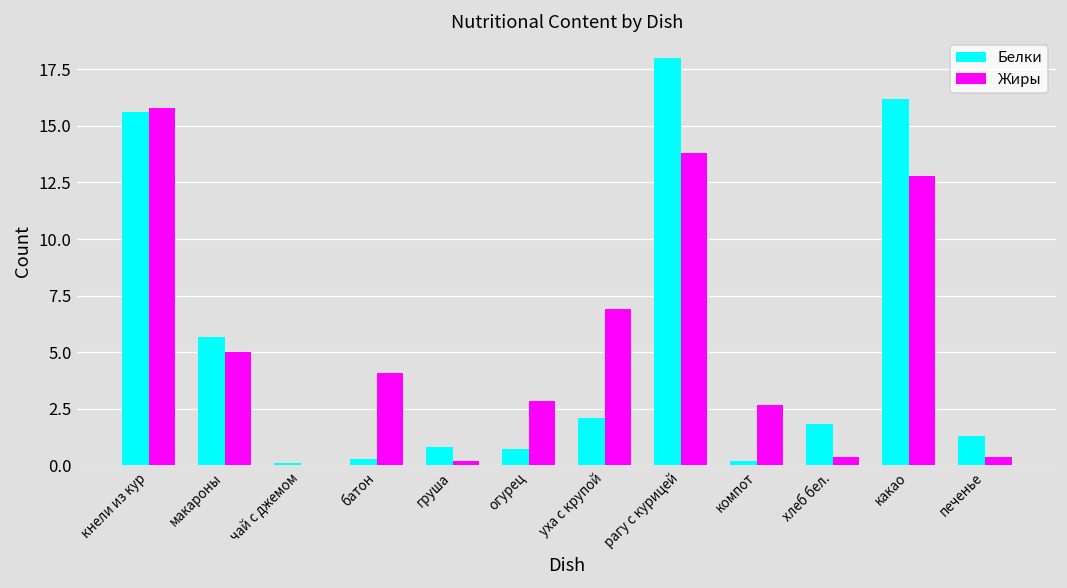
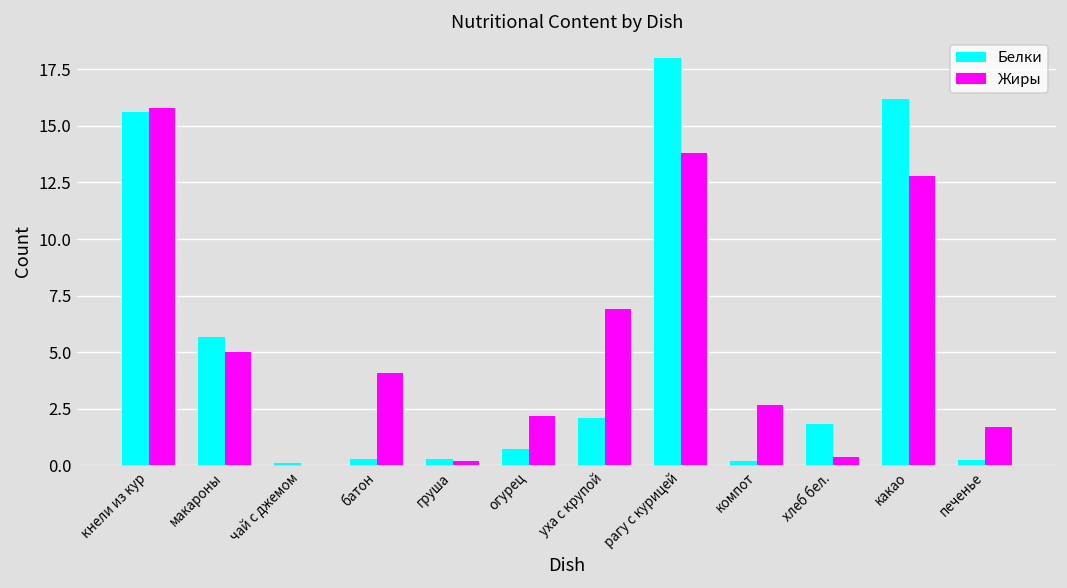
Белки, груша: 0.8 -> 0.3
Жиры, огурец: 2.8 -> 2.2
Белки, печенье: 1.3 -> 0.2
Жиры, печенье: 0.4 -> 1.7
